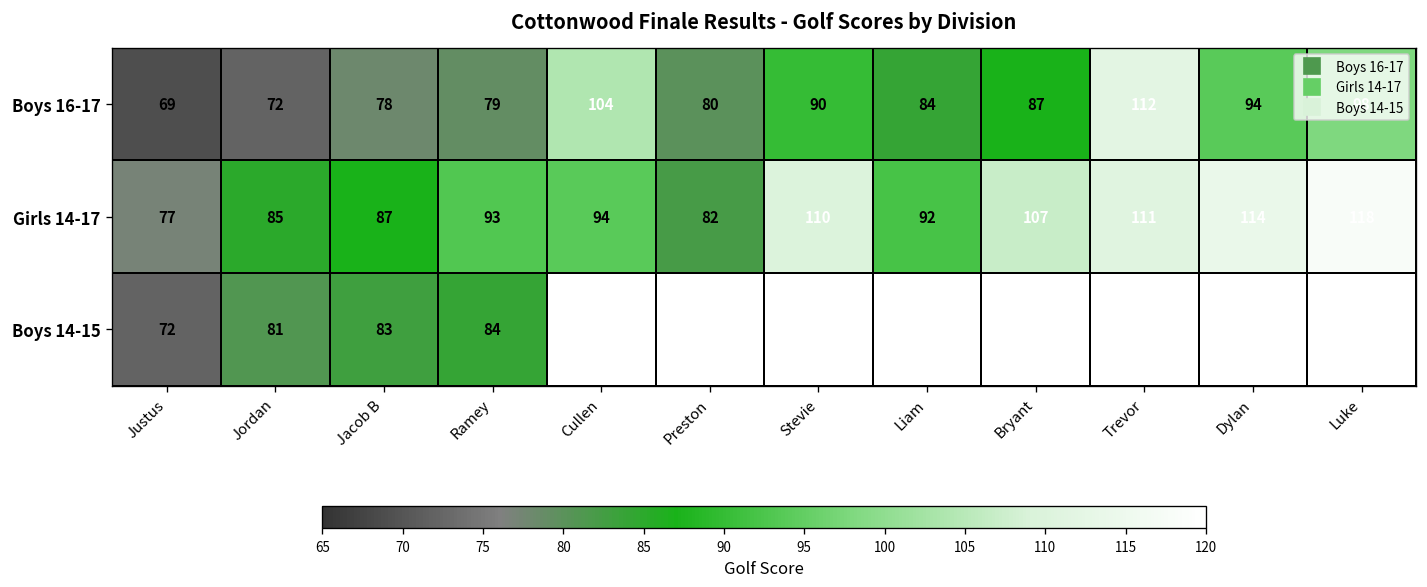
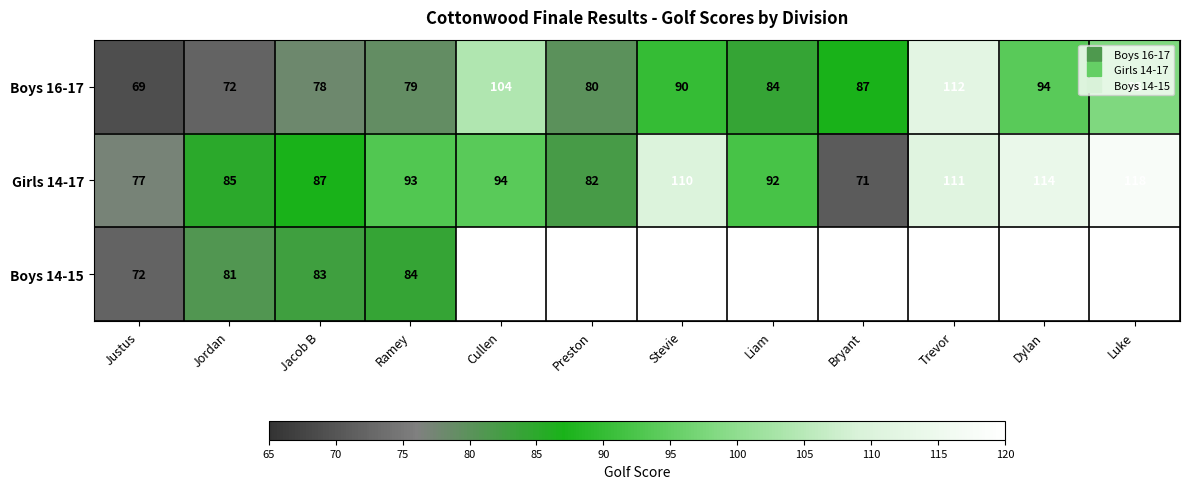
Girls 14-17, Bryant: 107 -> 71
